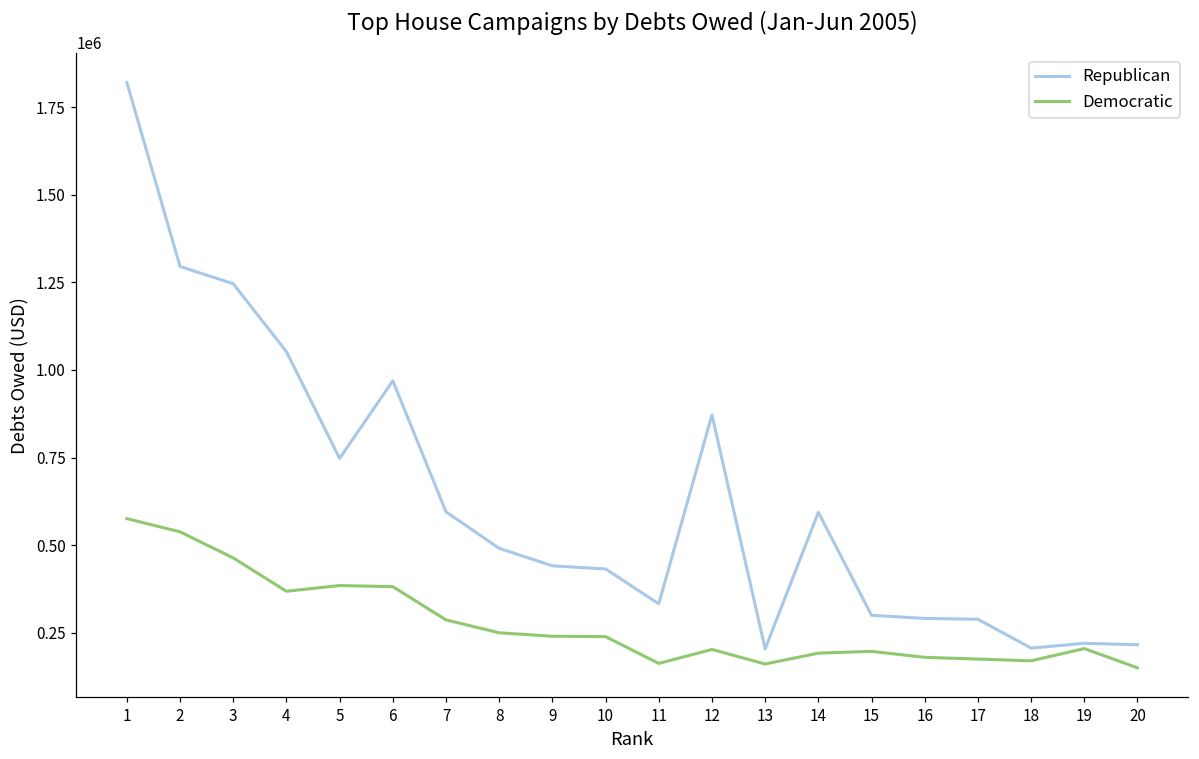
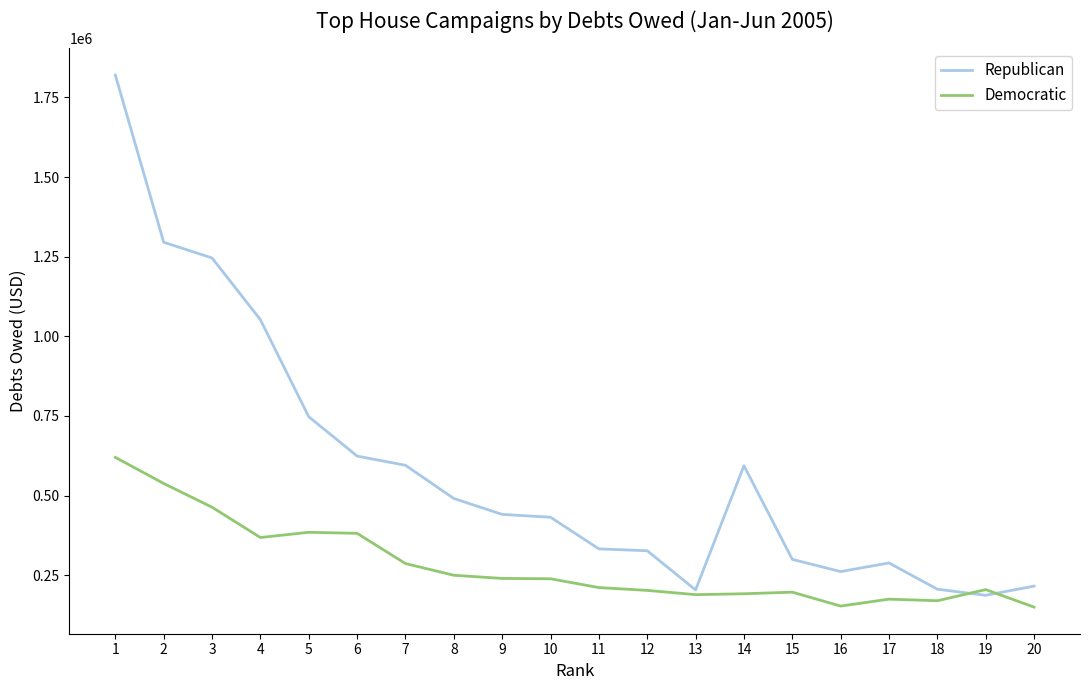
Democratic, 1: 580000 -> 620000
Republican, 6: 970000 -> 620000
Democratic, 11: 160000 -> 210000
Republican, 12: 870000 -> 330000
Democratic, 13: 160000 -> 190000
Republican, 16: 290000 -> 260000
Democratic, 16: 180000 -> 150000
Republican, 19: 220000 -> 190000
